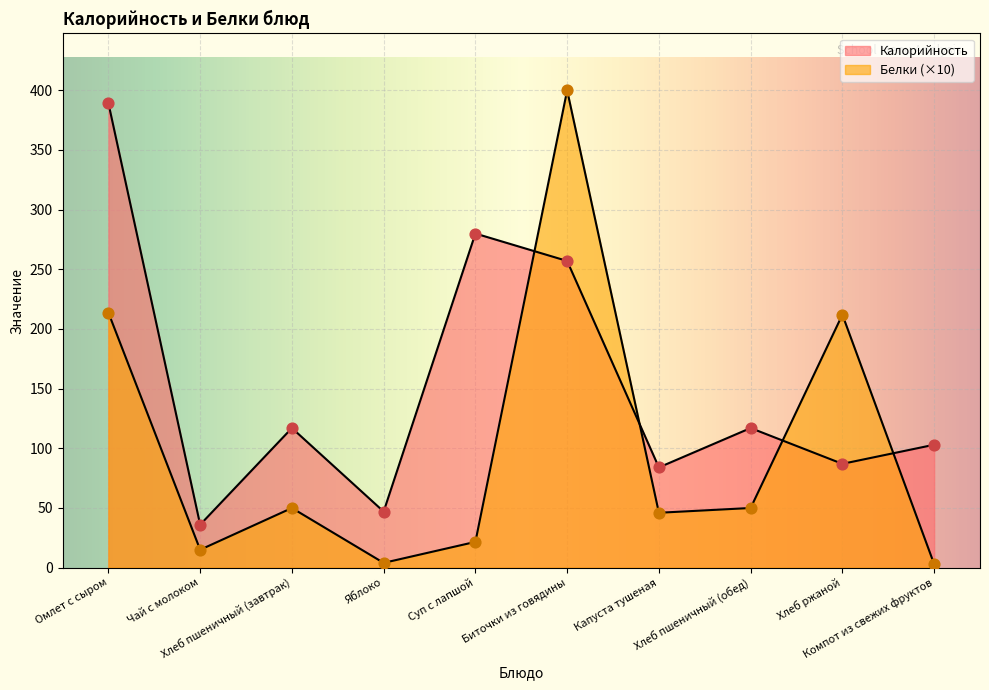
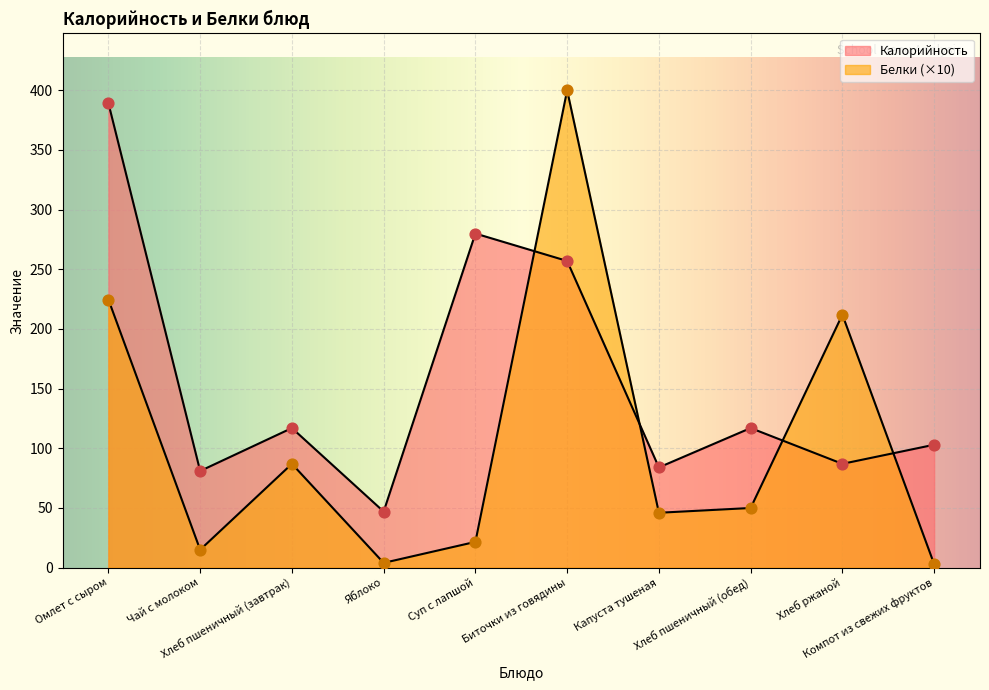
Белки (×10), Омлет с сыром: 214 -> 225
Калорийность, Чай с молоком: 36 -> 81
Белки (×10), Хлеб пшеничный (завтрак): 50 -> 87
